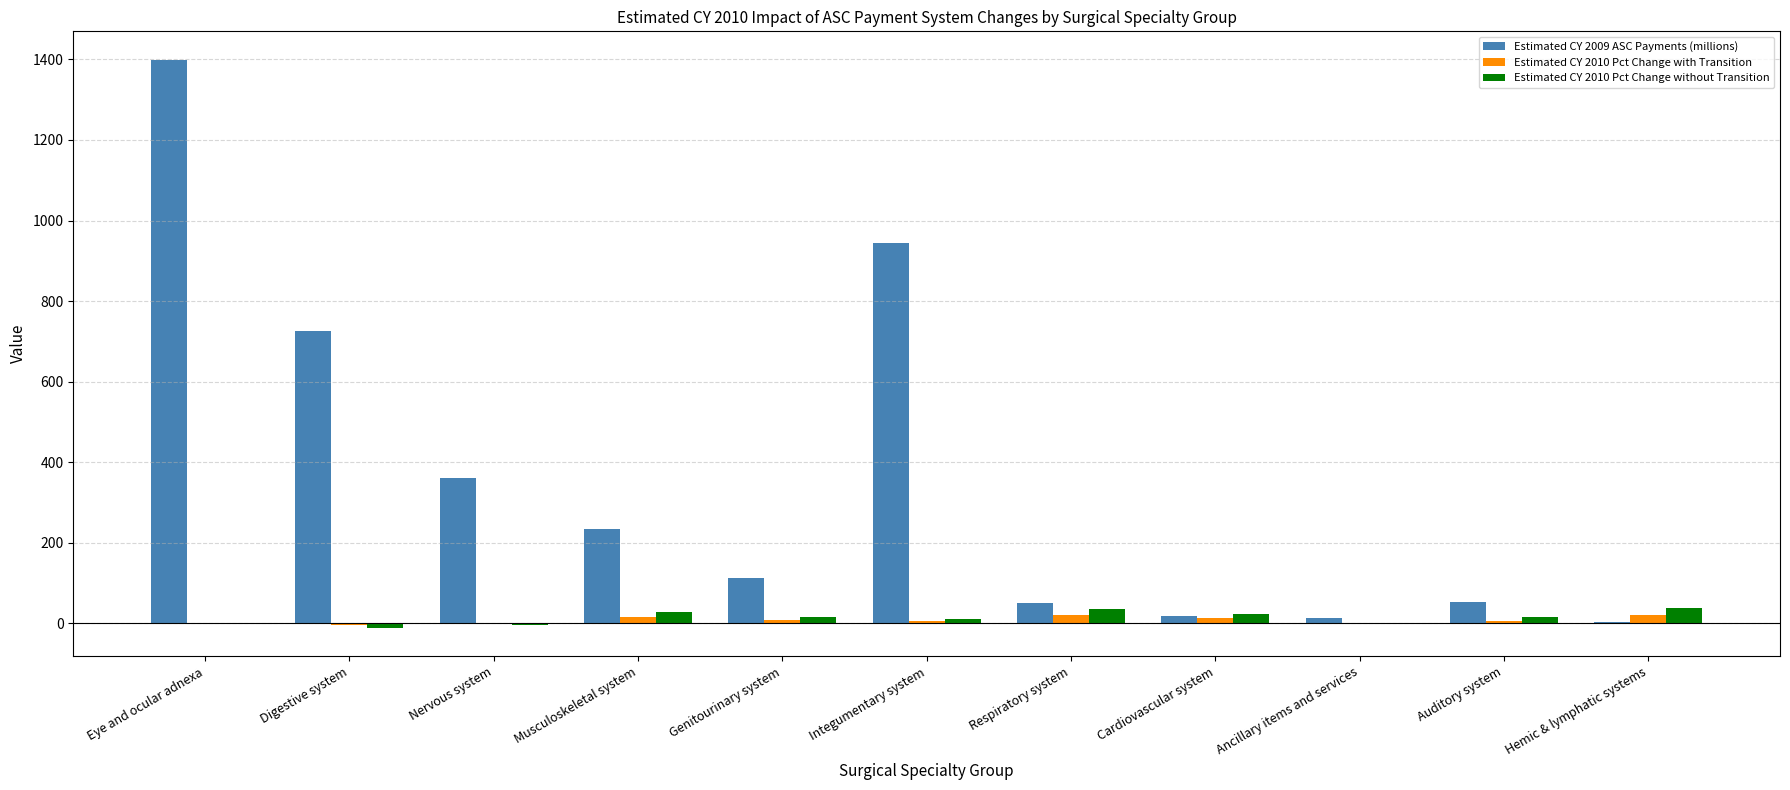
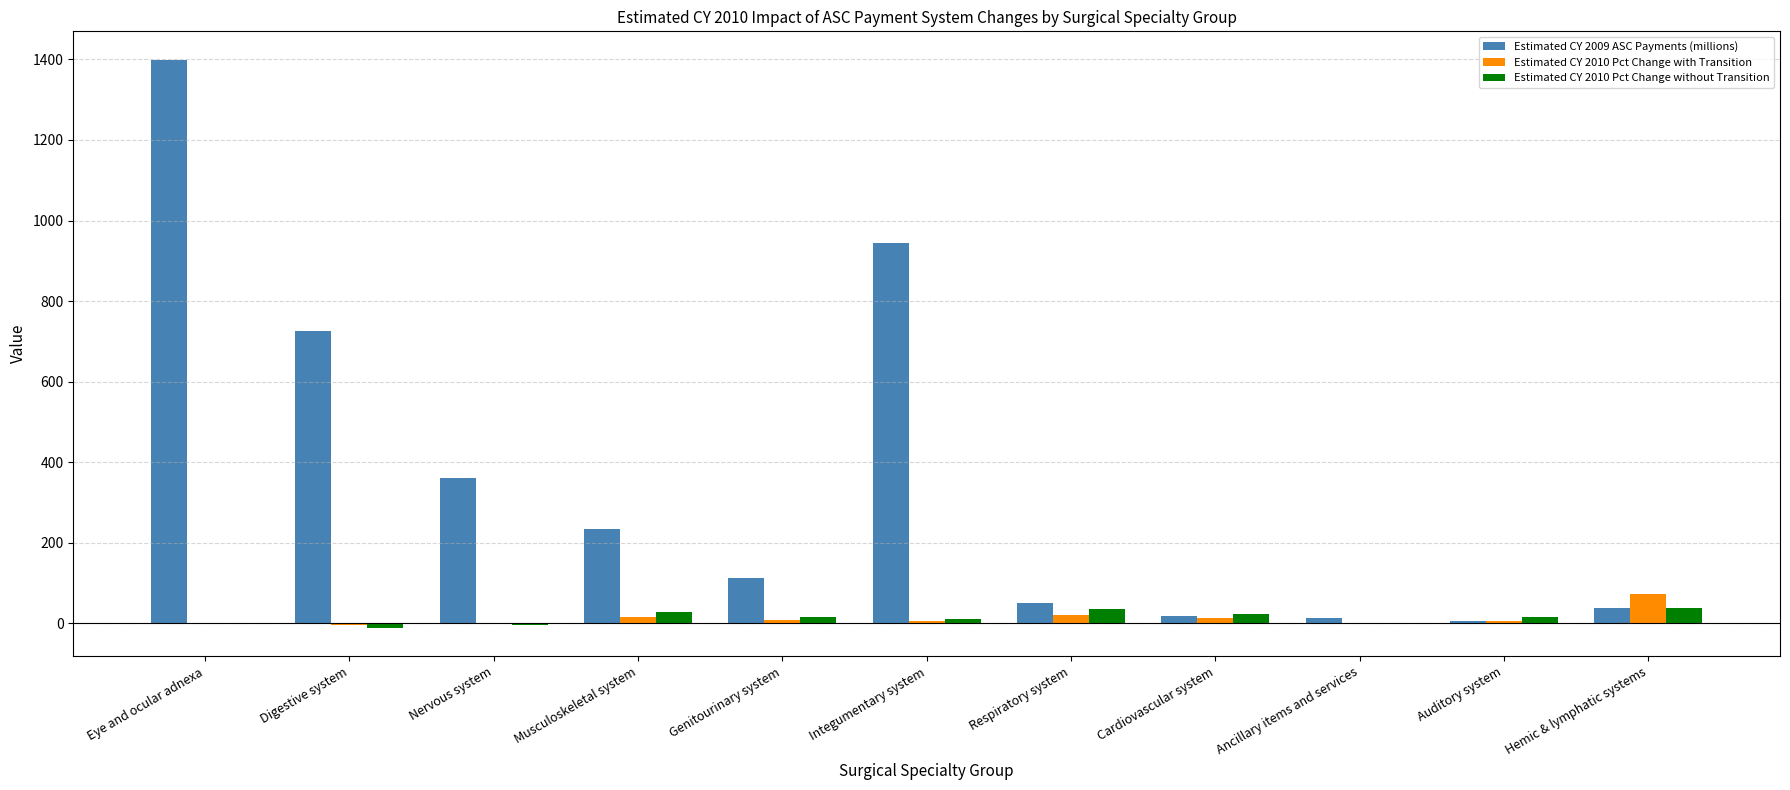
Estimated CY 2009 ASC Payments (millions), Auditory system: 50 -> 10
Estimated CY 2009 ASC Payments (millions), Hemic & lymphatic systems: 0 -> 40
Estimated CY 2010 Pct Change with Transition, Hemic & lymphatic systems: 20 -> 70
